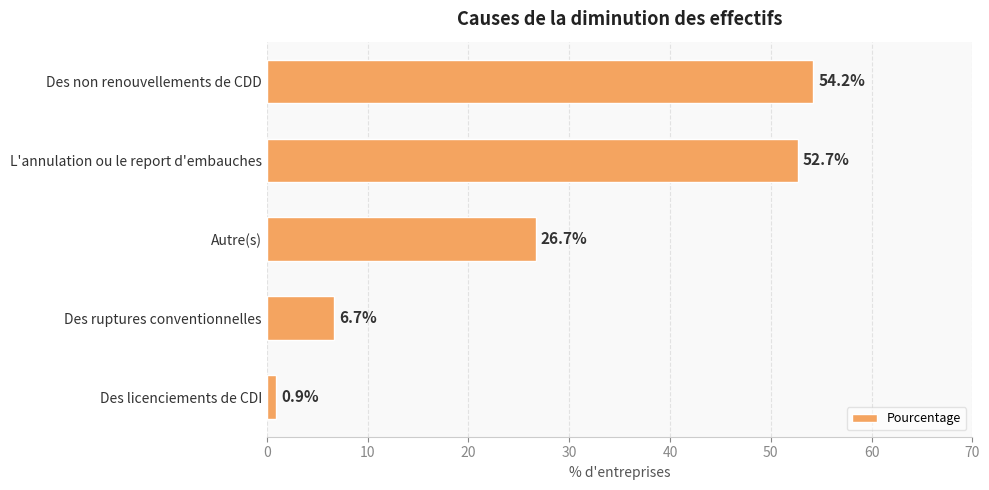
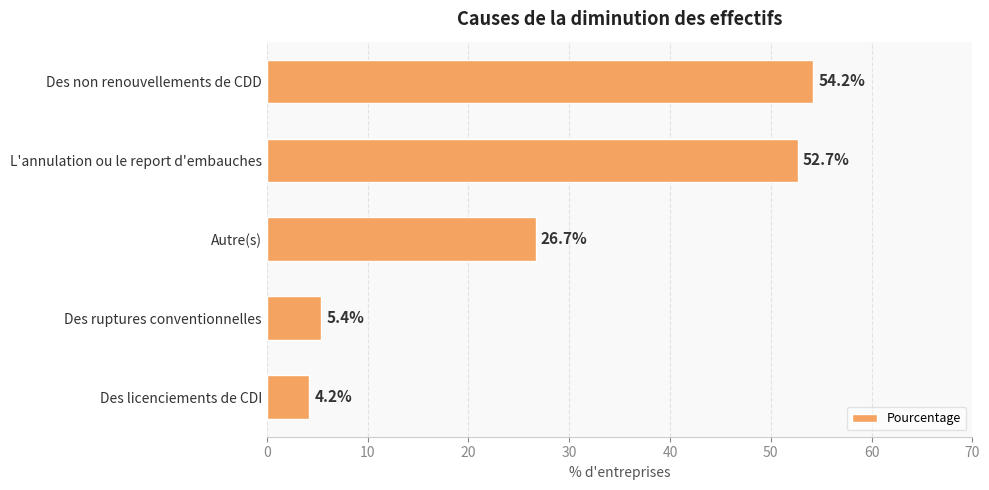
Des ruptures conventionnelles: 6.7% -> 5.4%
Des licenciements de CDI: 0.9% -> 4.2%
